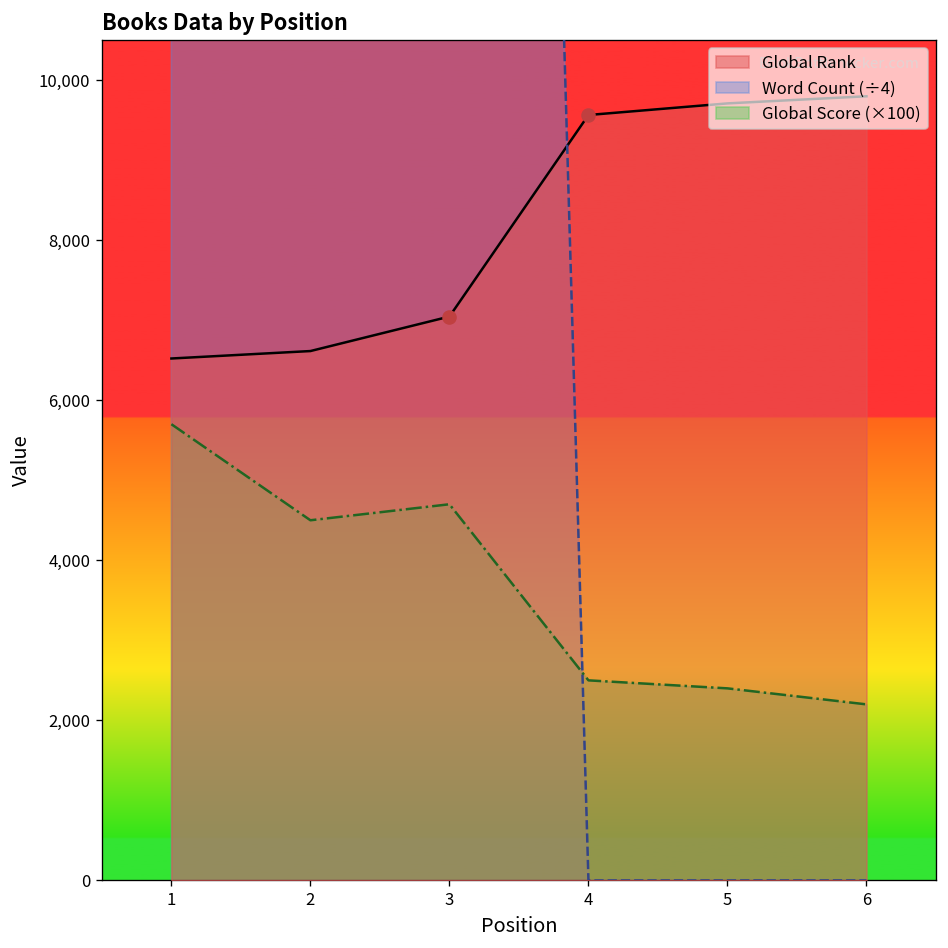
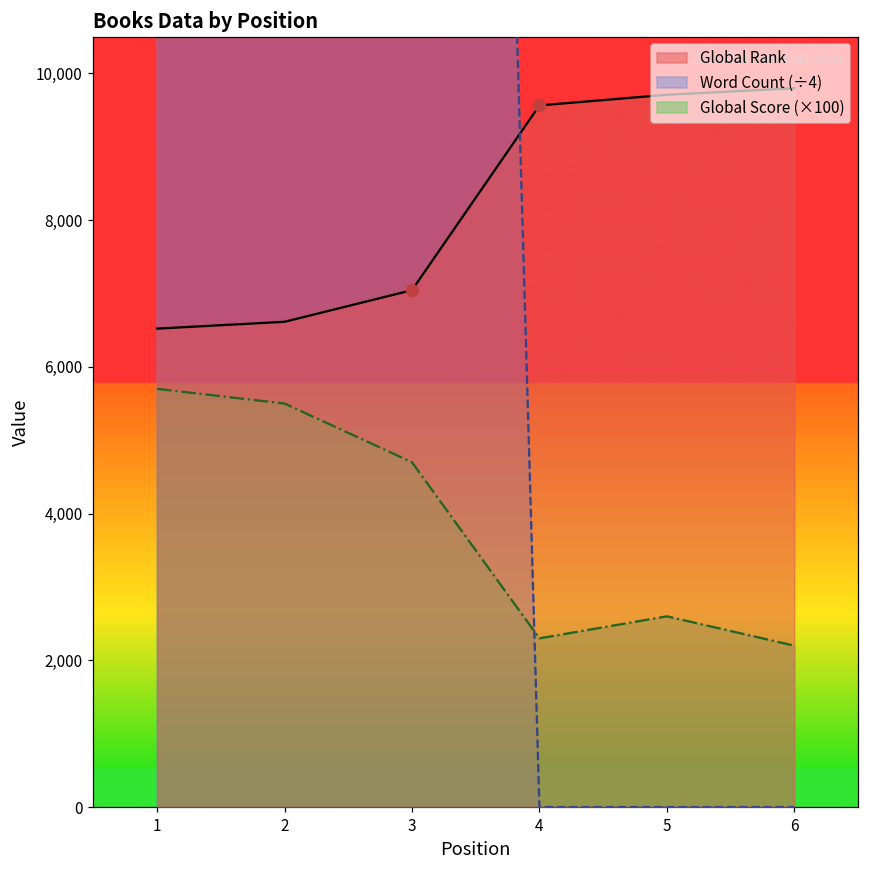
Global Score (×100), 2: 4,500 -> 5,500
Global Score (×100), 4: 2,500 -> 2,300
Global Score (×100), 5: 2,400 -> 2,600
